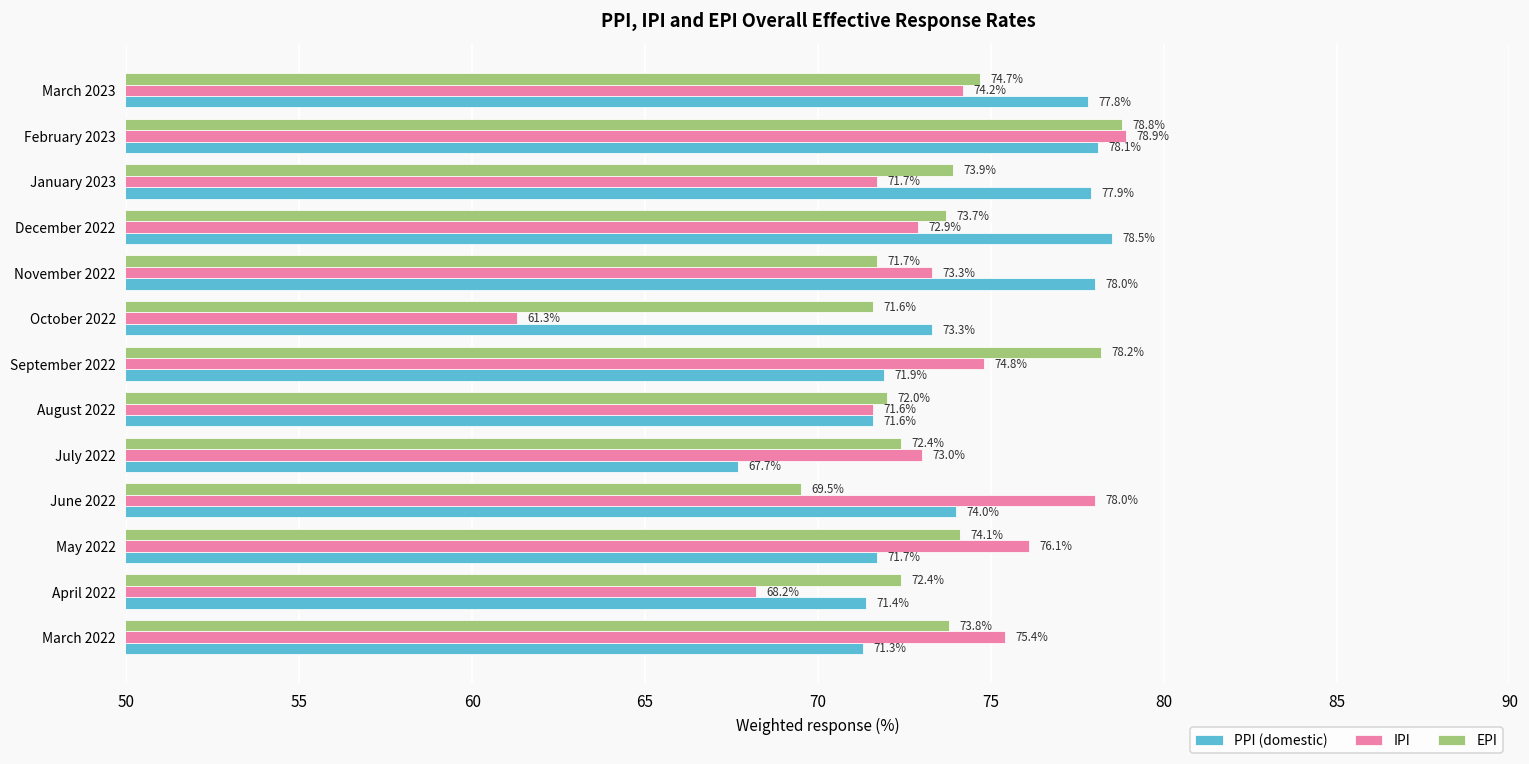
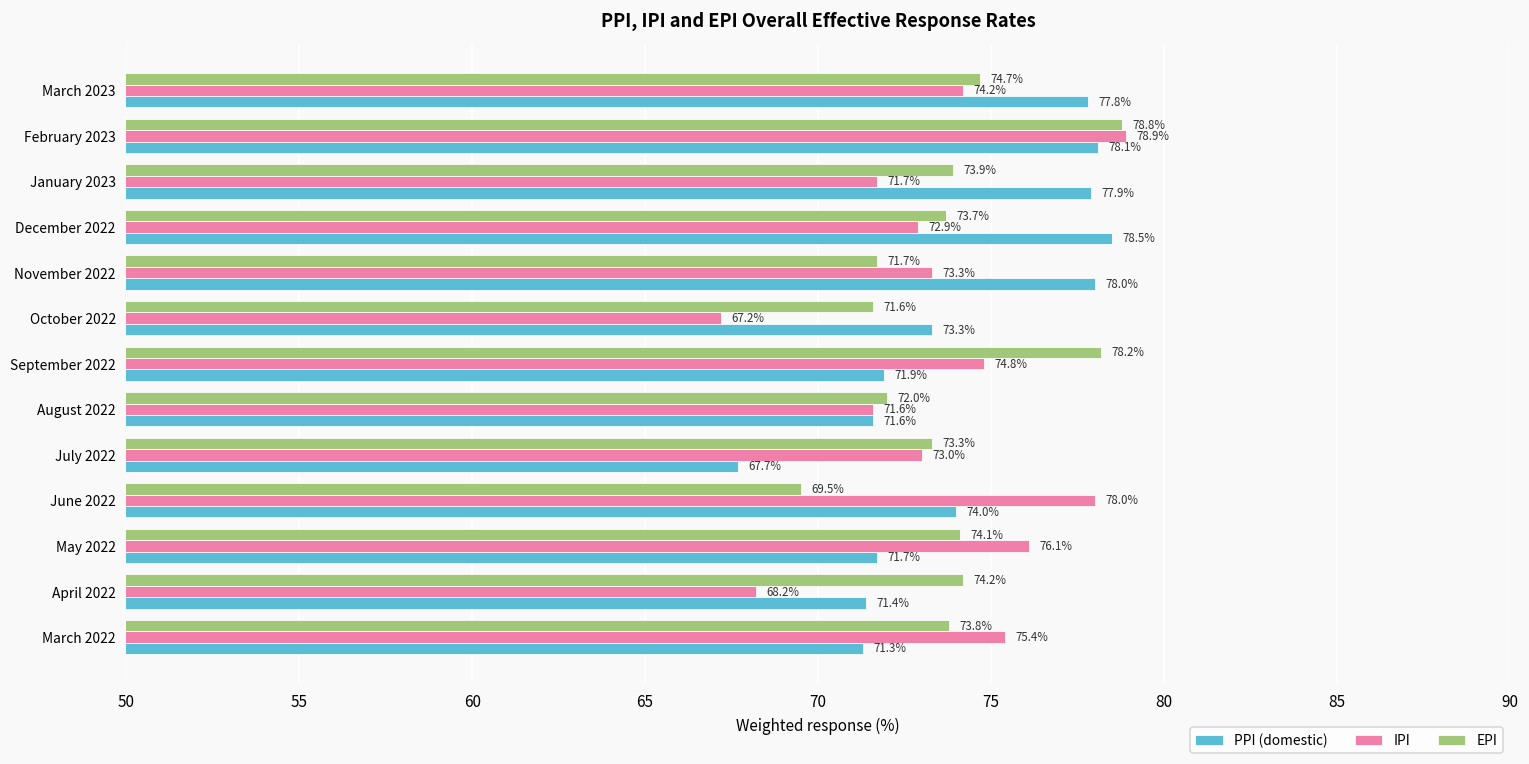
IPI, October 2022: 61.3% -> 67.2%
EPI, July 2022: 72.4% -> 73.3%
EPI, April 2022: 72.4% -> 74.2%
